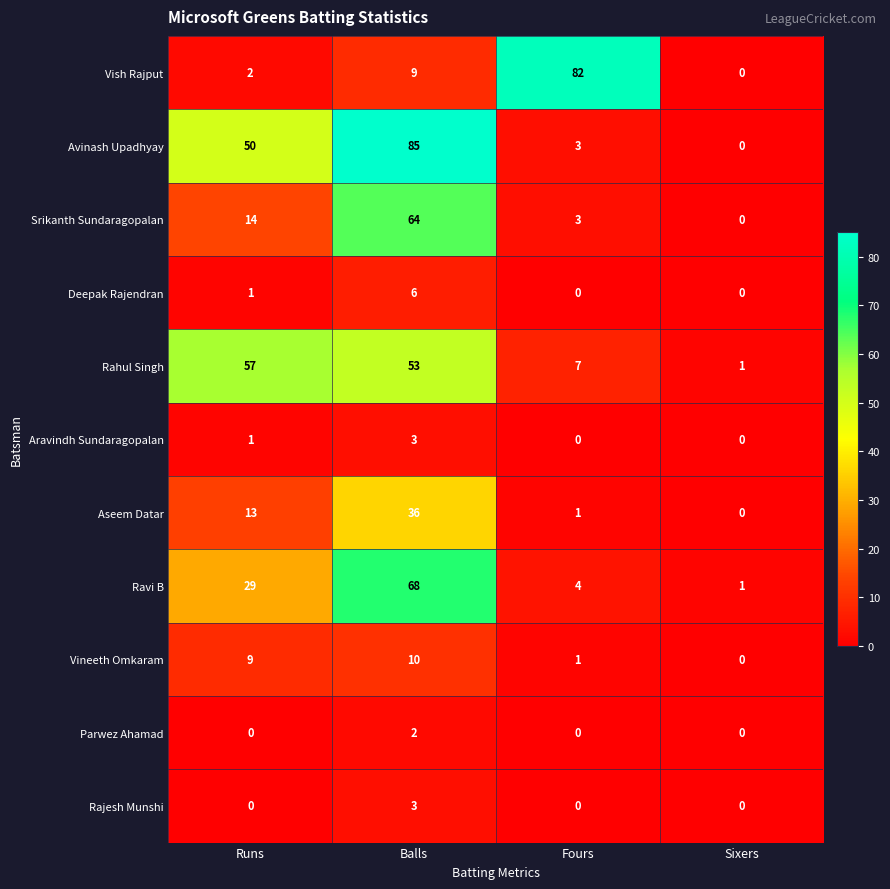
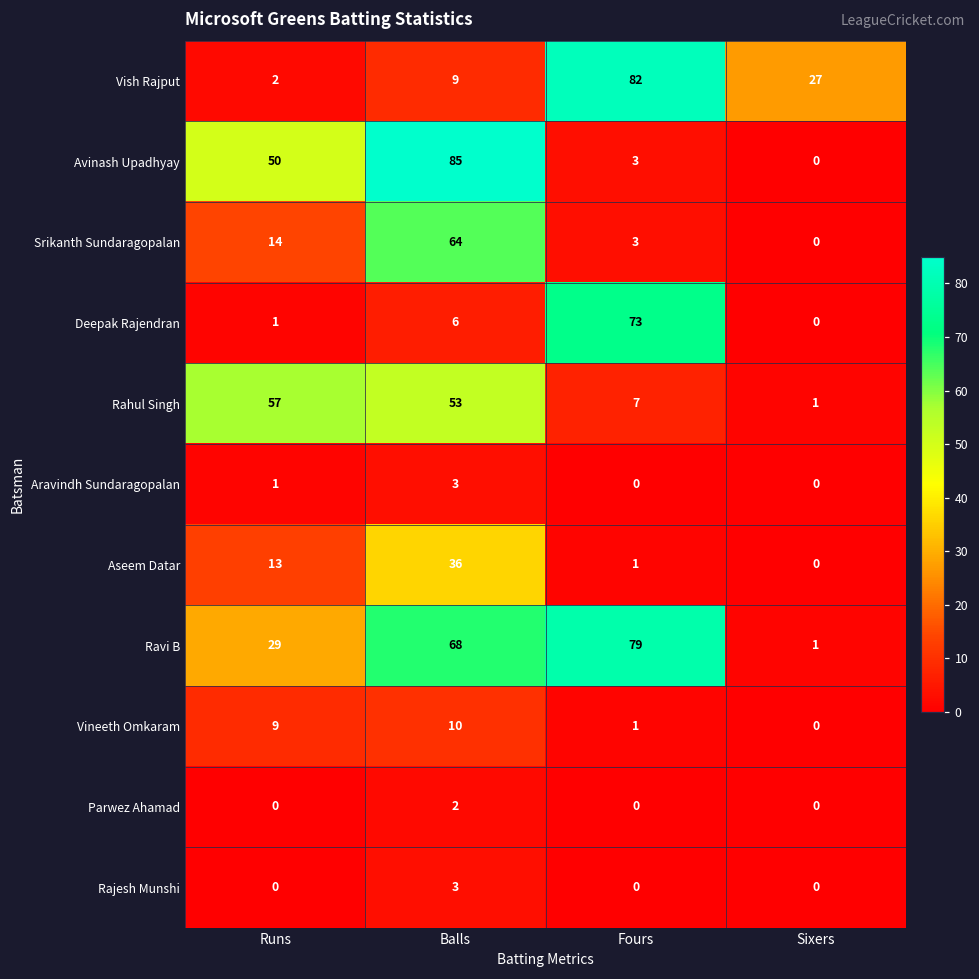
Vish Rajput, Sixers: 0 -> 27
Deepak Rajendran, Fours: 0 -> 73
Ravi B, Fours: 4 -> 79
